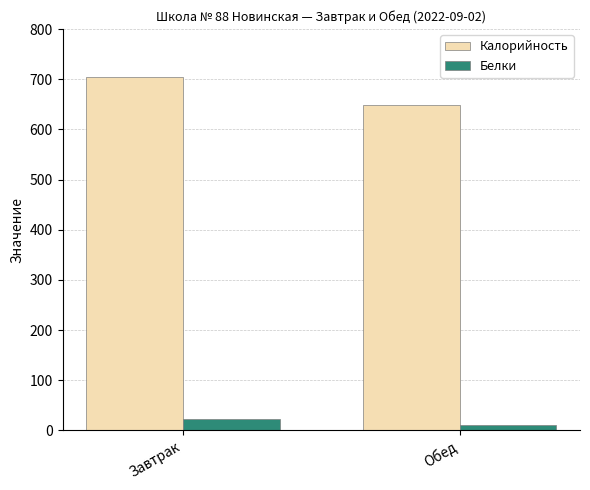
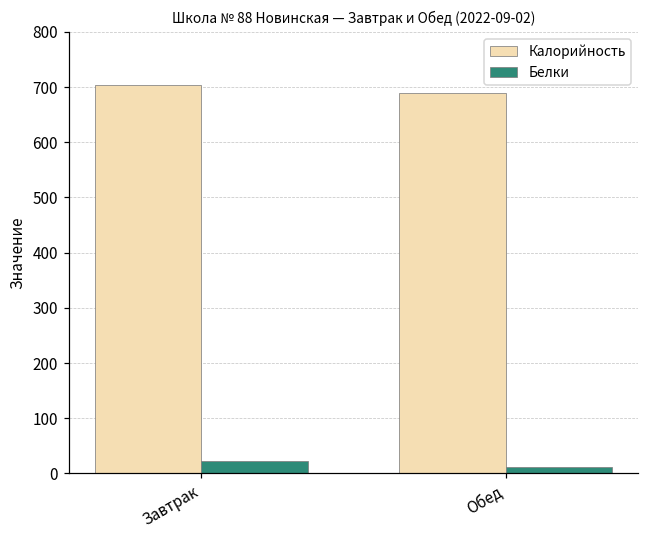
Калорийность, Обед: 650 -> 690
